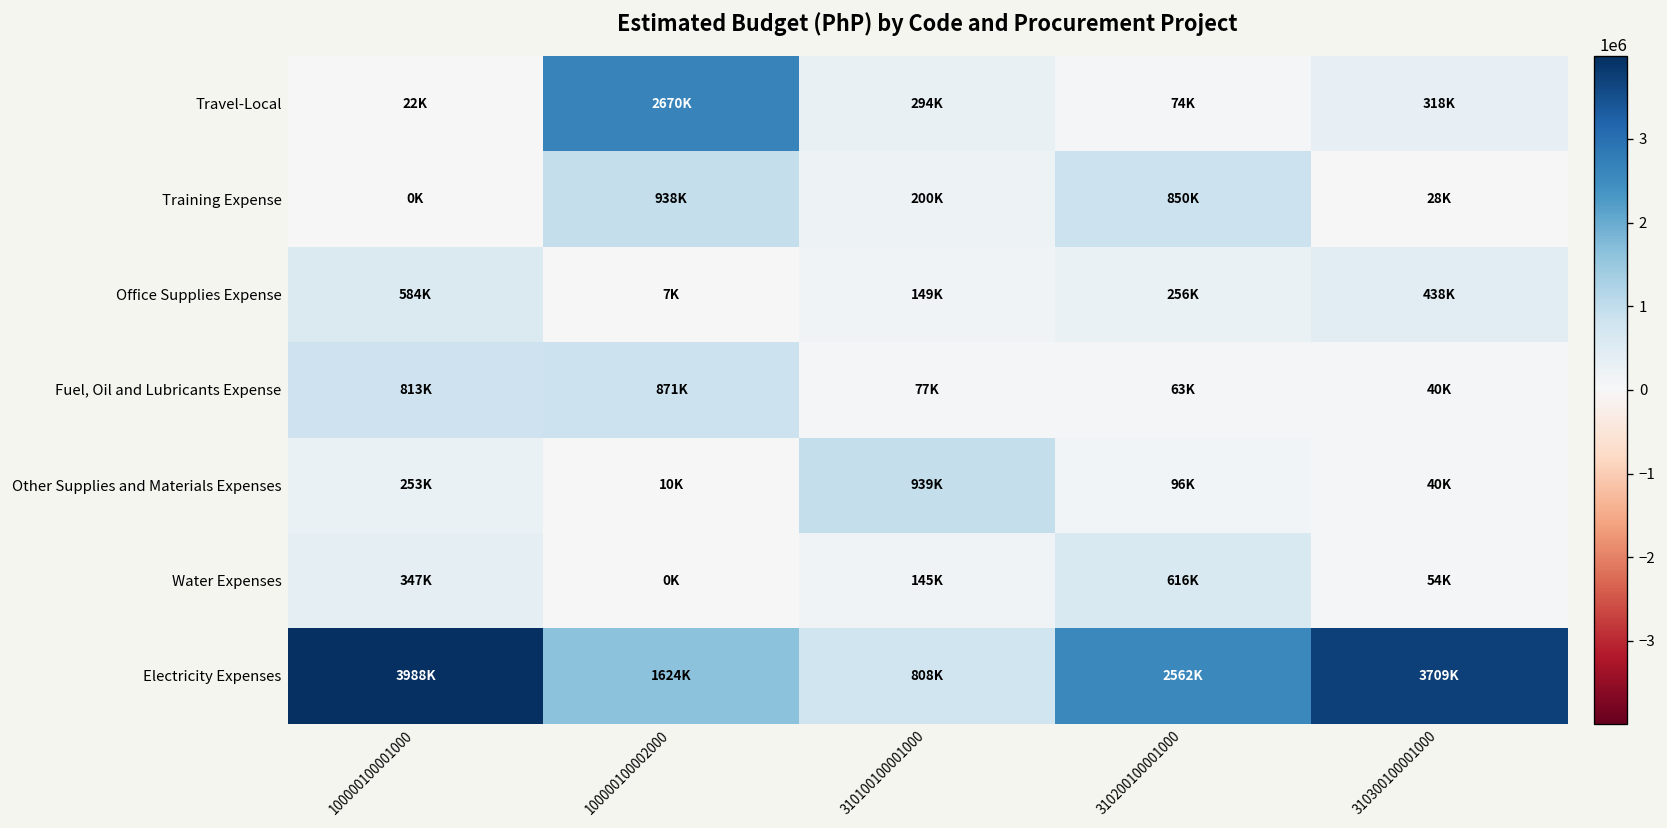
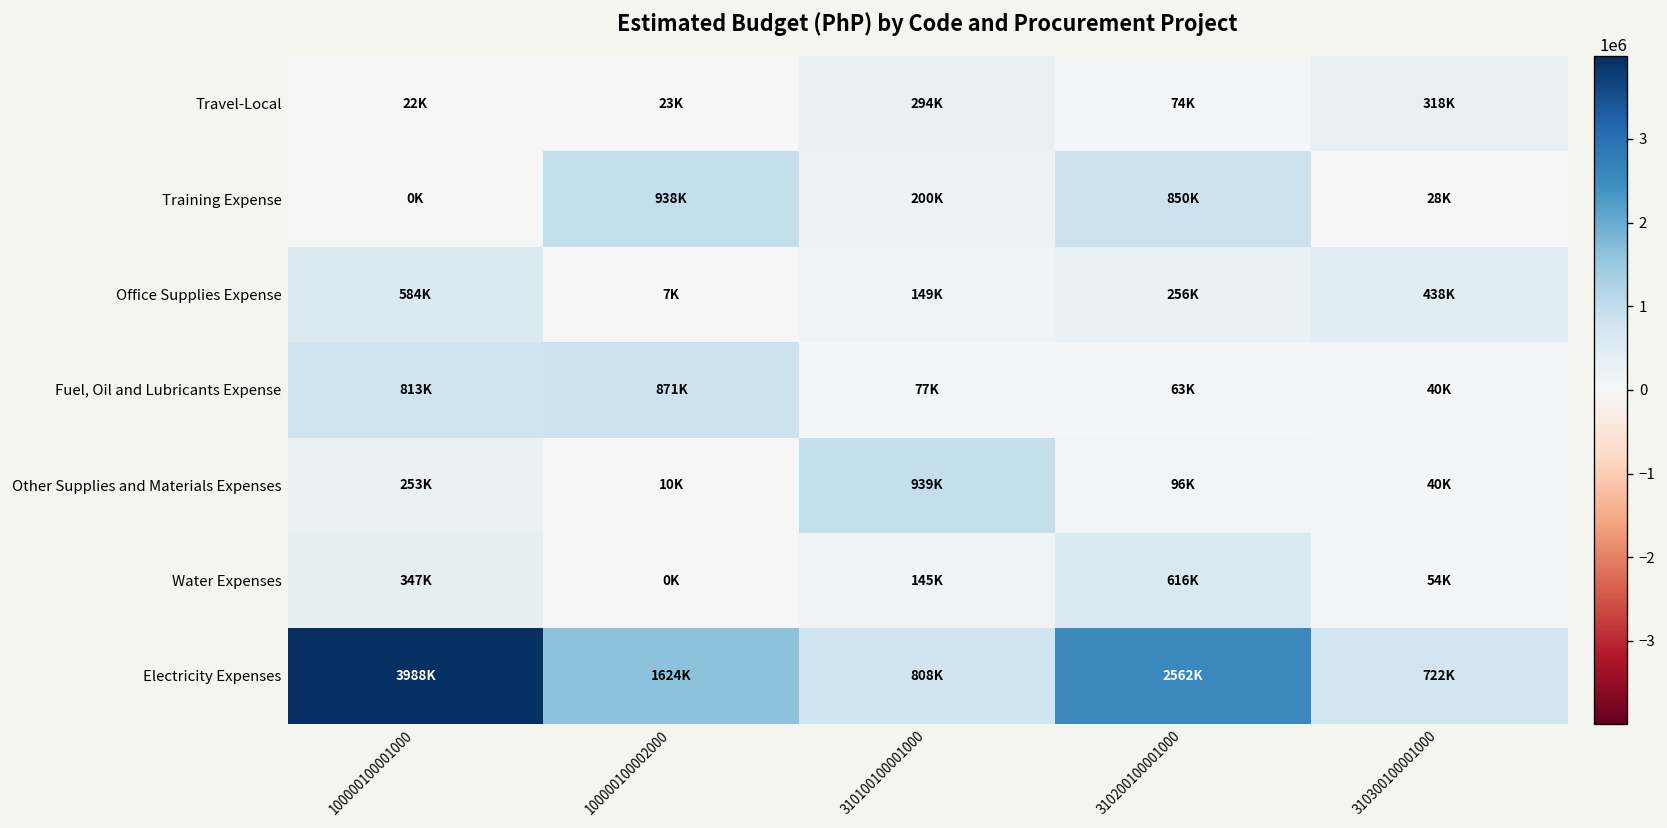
Travel-Local, 100000100002000: 2670K -> 23K
Electricity Expenses, 310300100001000: 3709K -> 722K
